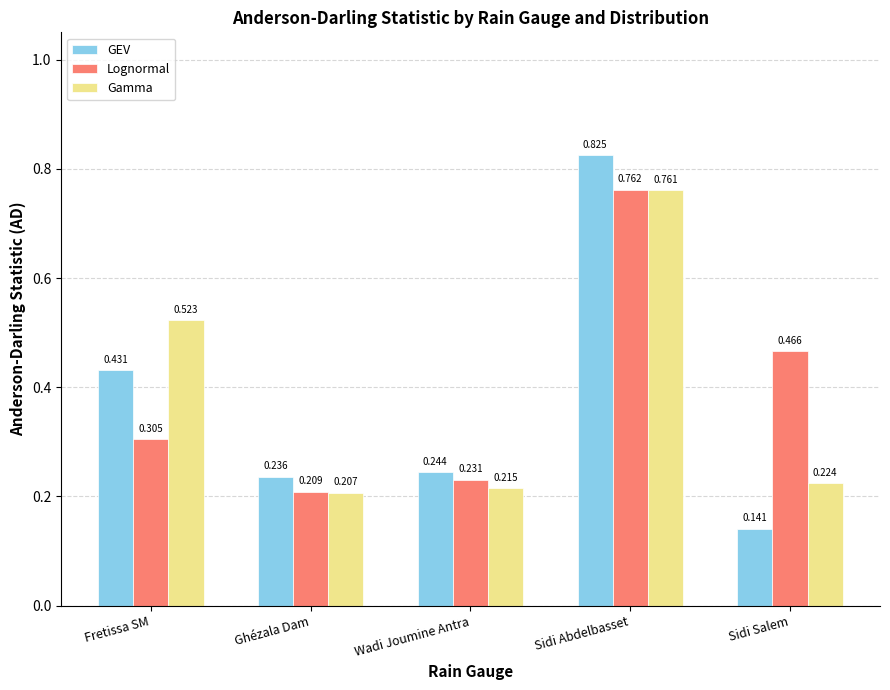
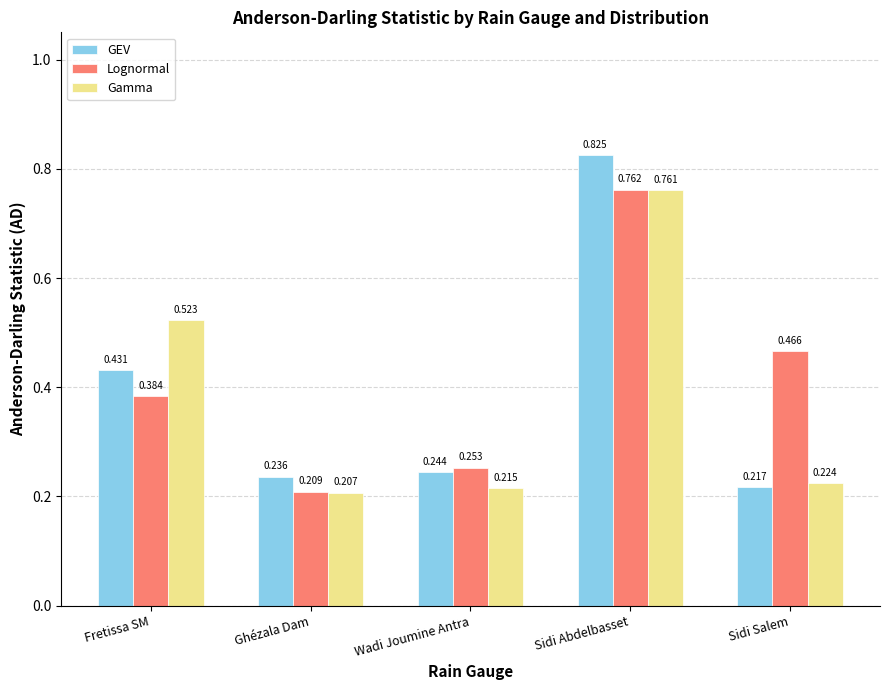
Lognormal, Fretissa SM: 0.305 -> 0.384
Lognormal, Wadi Joumine Antra: 0.231 -> 0.253
GEV, Sidi Salem: 0.141 -> 0.217
